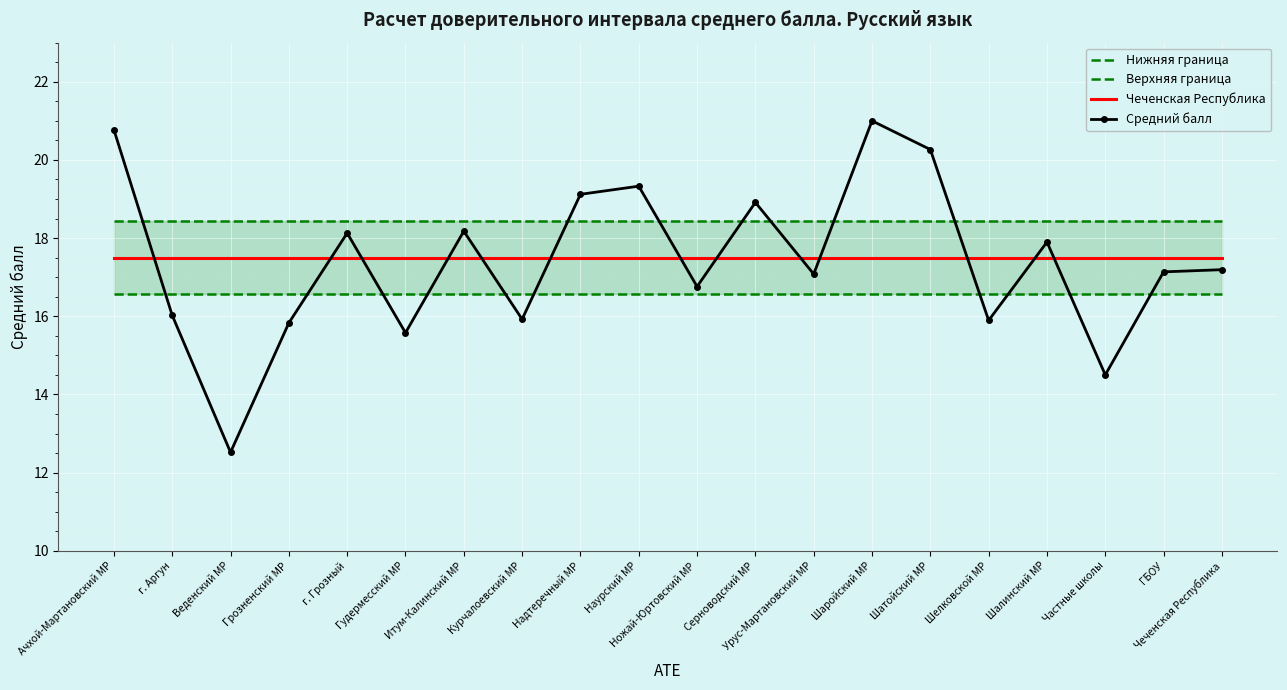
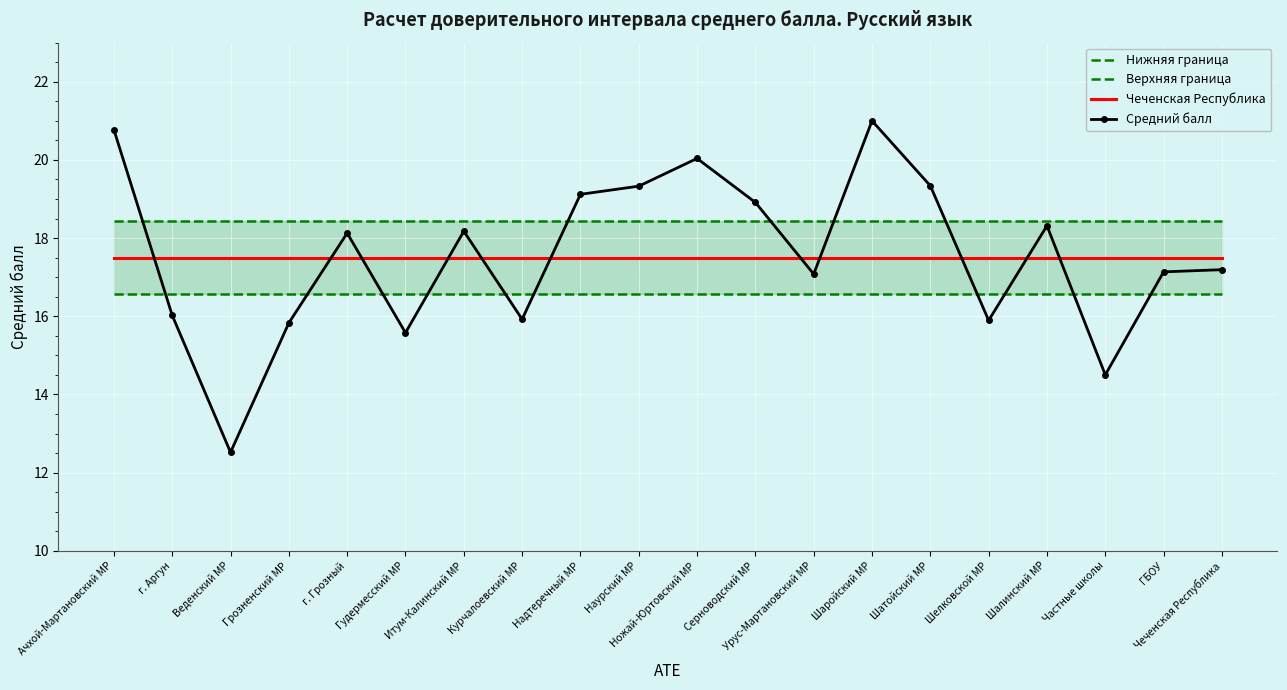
Средний балл, Ножай-Юртовский МР: 16.8 -> 20.0
Средний балл, Шатойский МР: 20.3 -> 19.3
Средний балл, Шалинский МР: 17.9 -> 18.3
